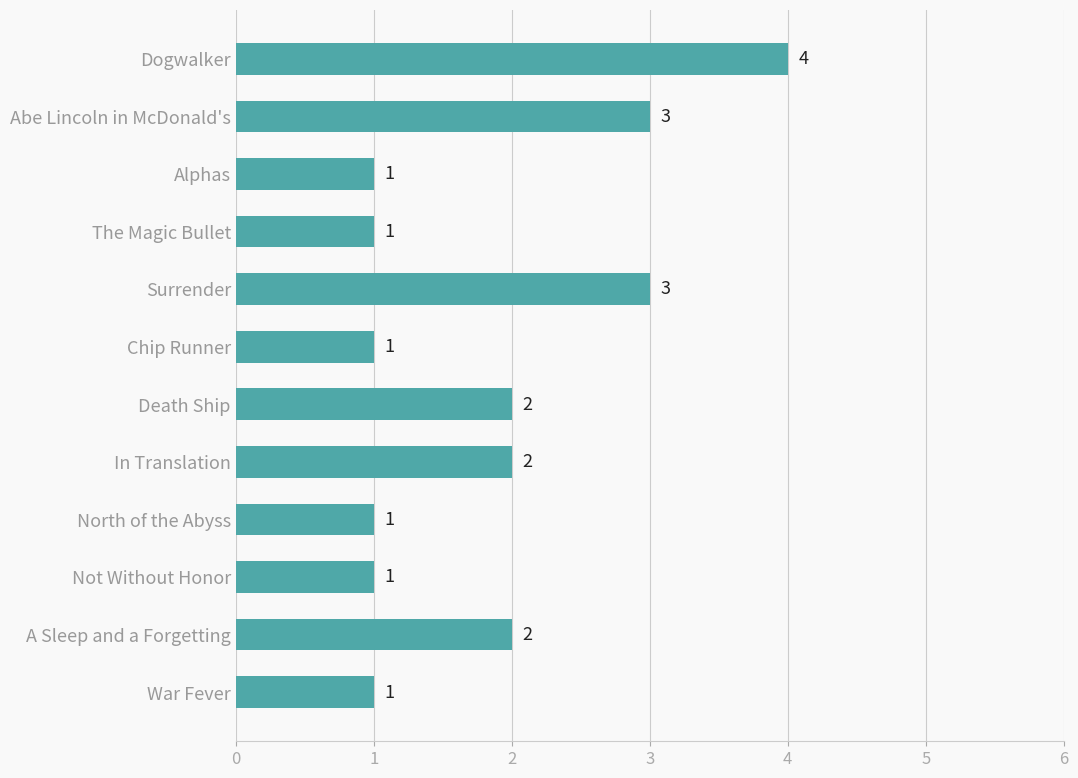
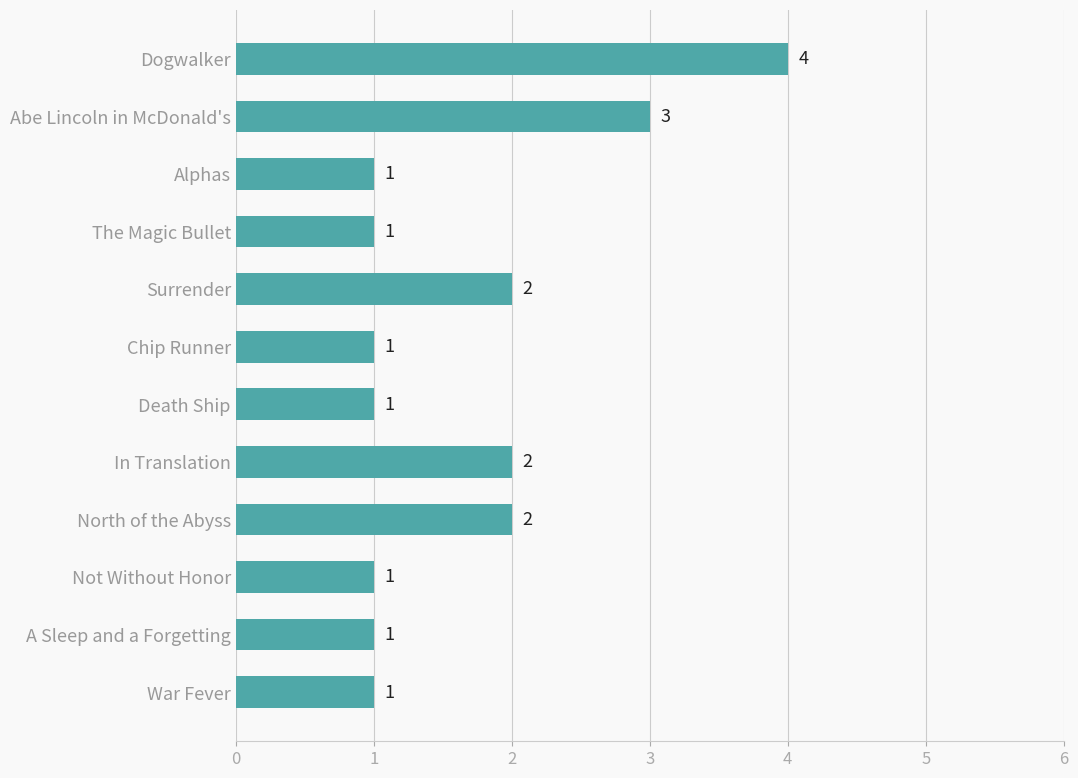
Surrender: 3 -> 2
Death Ship: 2 -> 1
North of the Abyss: 1 -> 2
A Sleep and a Forgetting: 2 -> 1
